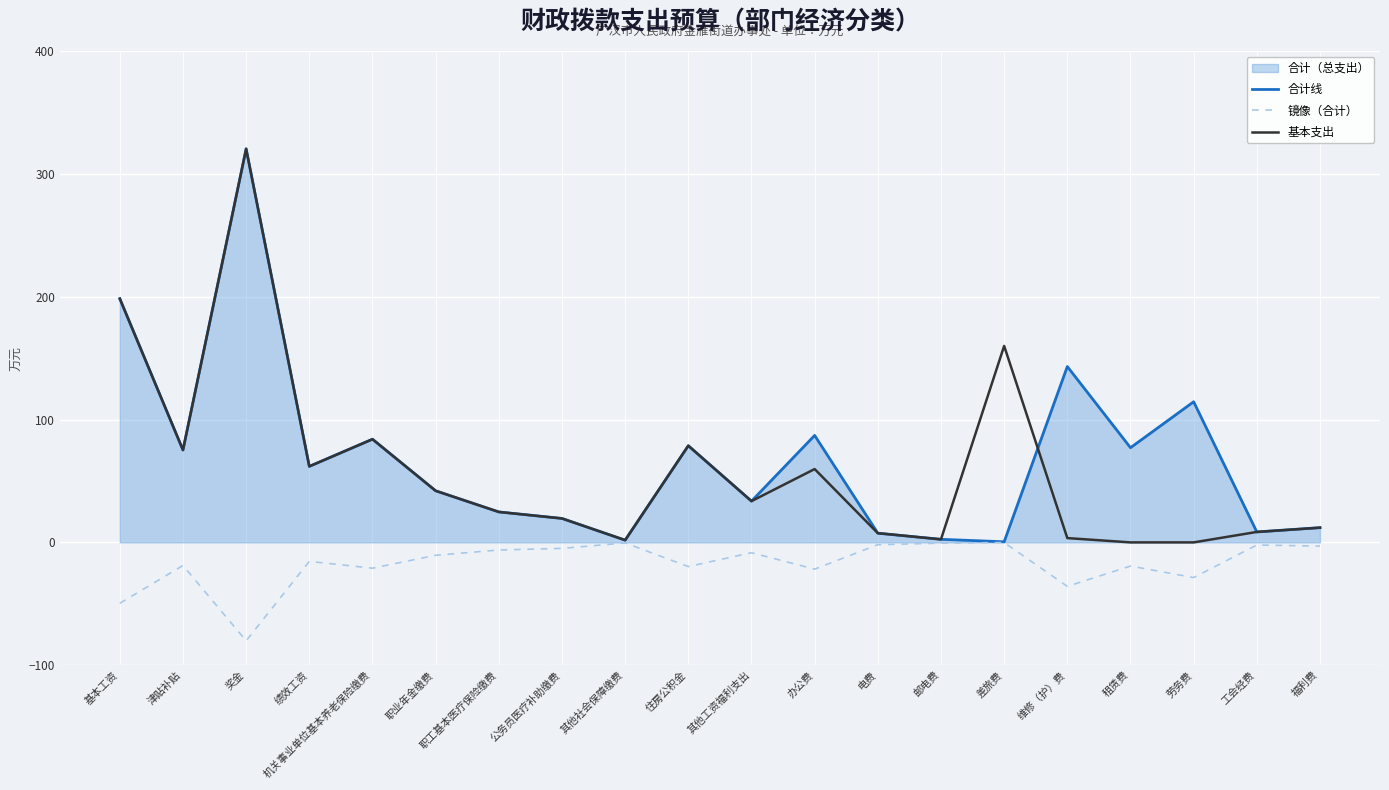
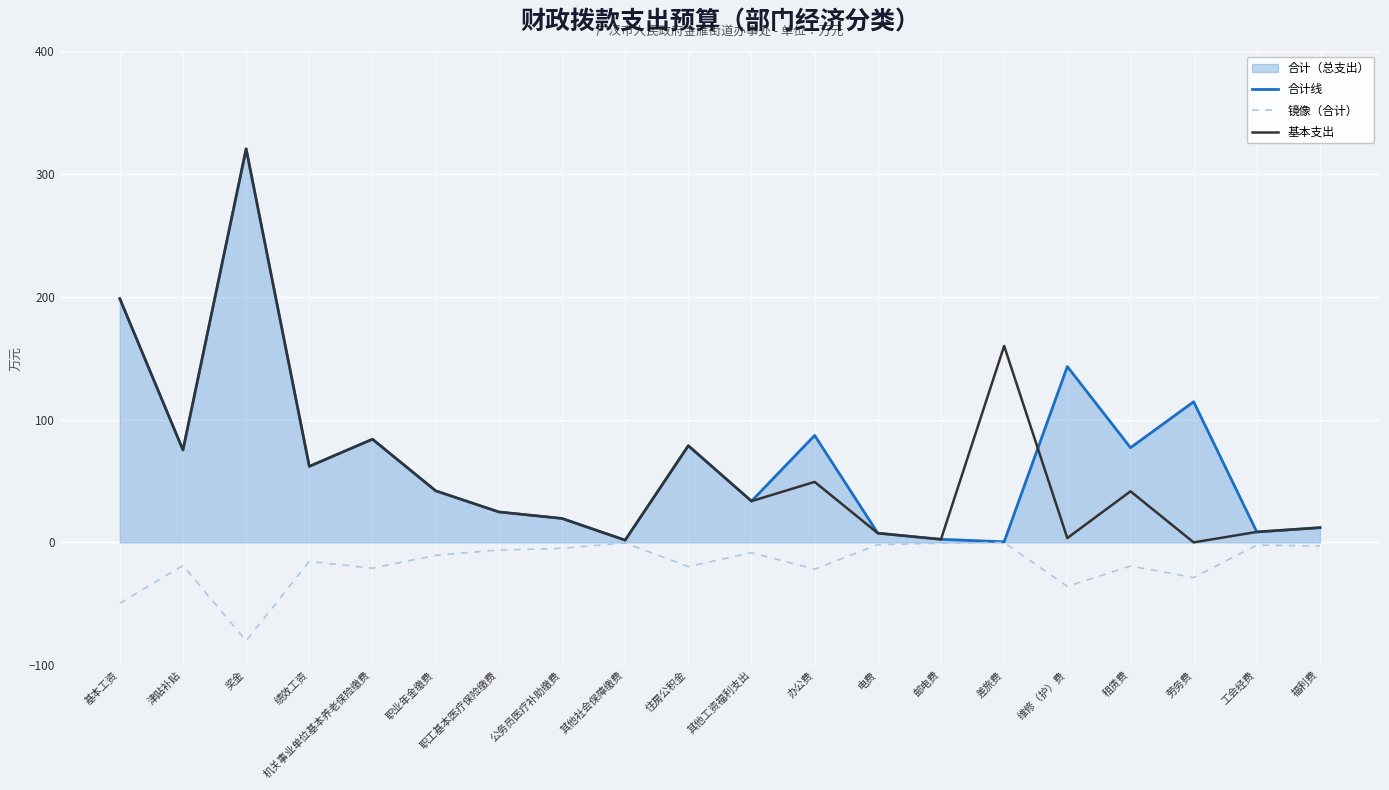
基本支出, 办公费: 60 -> 49
基本支出, 租赁费: 0 -> 42
